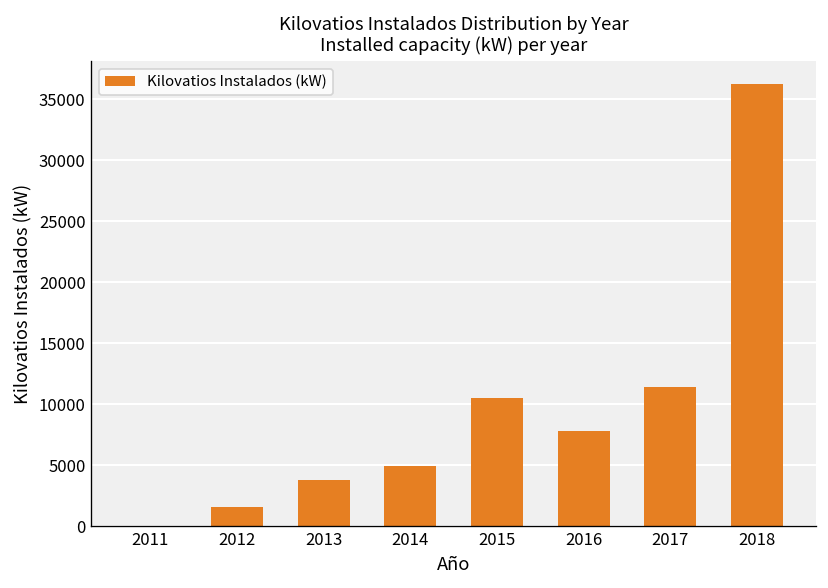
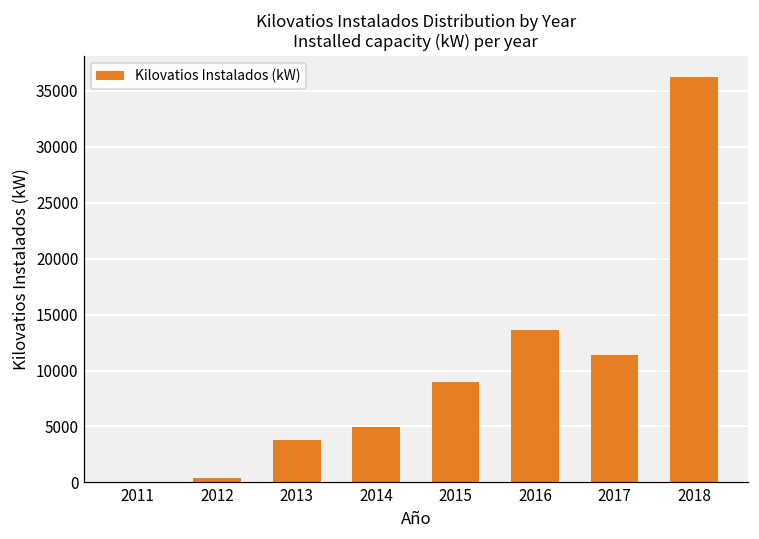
2012: 1600 -> 400
2015: 10500 -> 8900
2016: 7800 -> 13600
